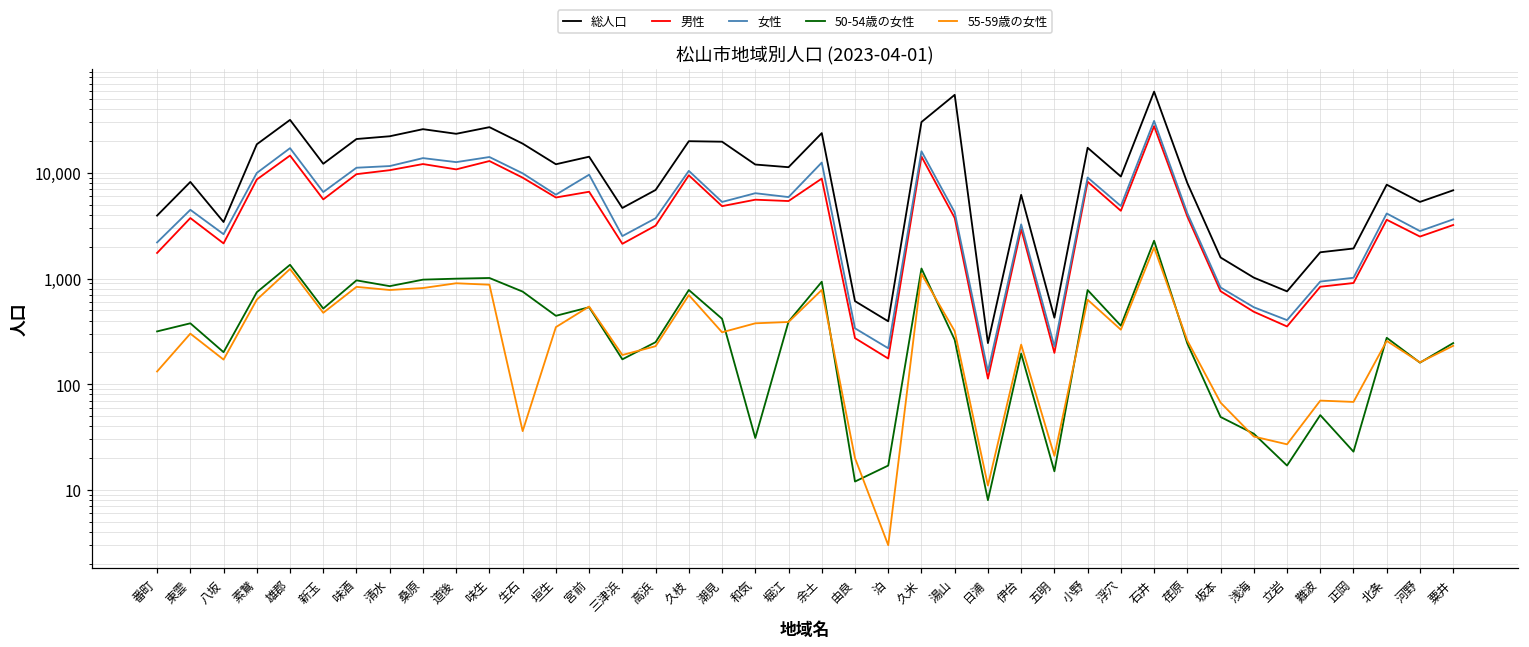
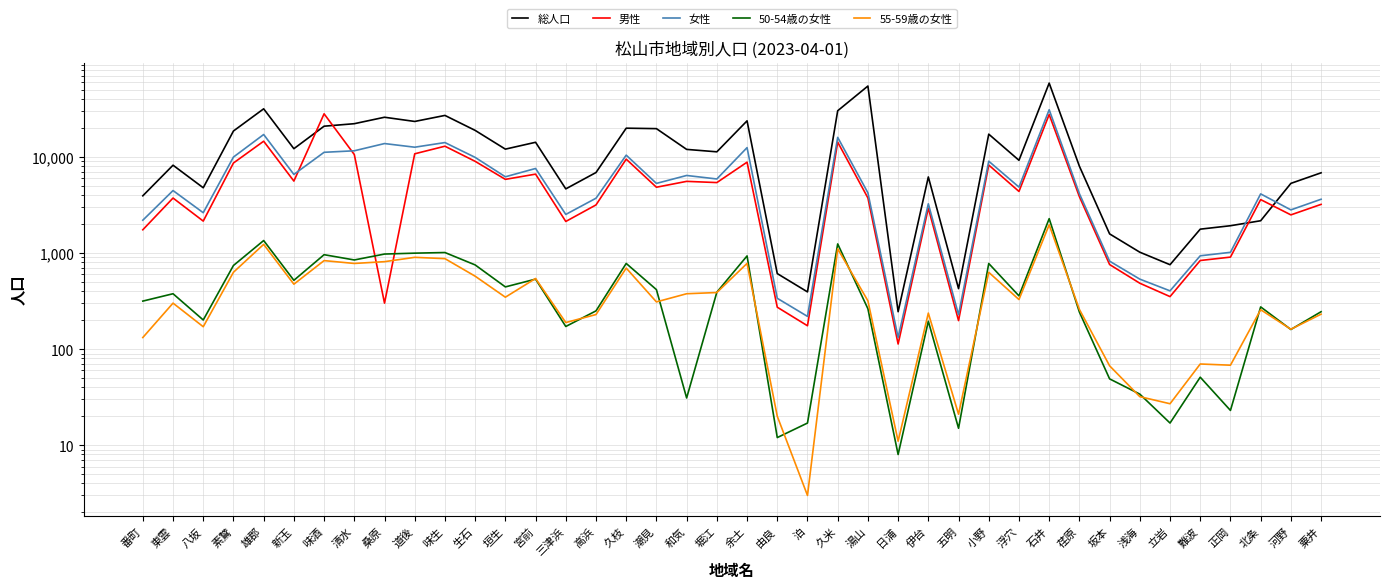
総人口, 八坂: 3,400 -> 5,000
男性, 味酒: 10,000 -> 28,000
男性, 桑原: 12,000 -> 300
55-59歳の女性, 生石: 36 -> 600
女性, 宮前: 10,000 -> 8,000
総人口, 北条: 8,000 -> 2,200
